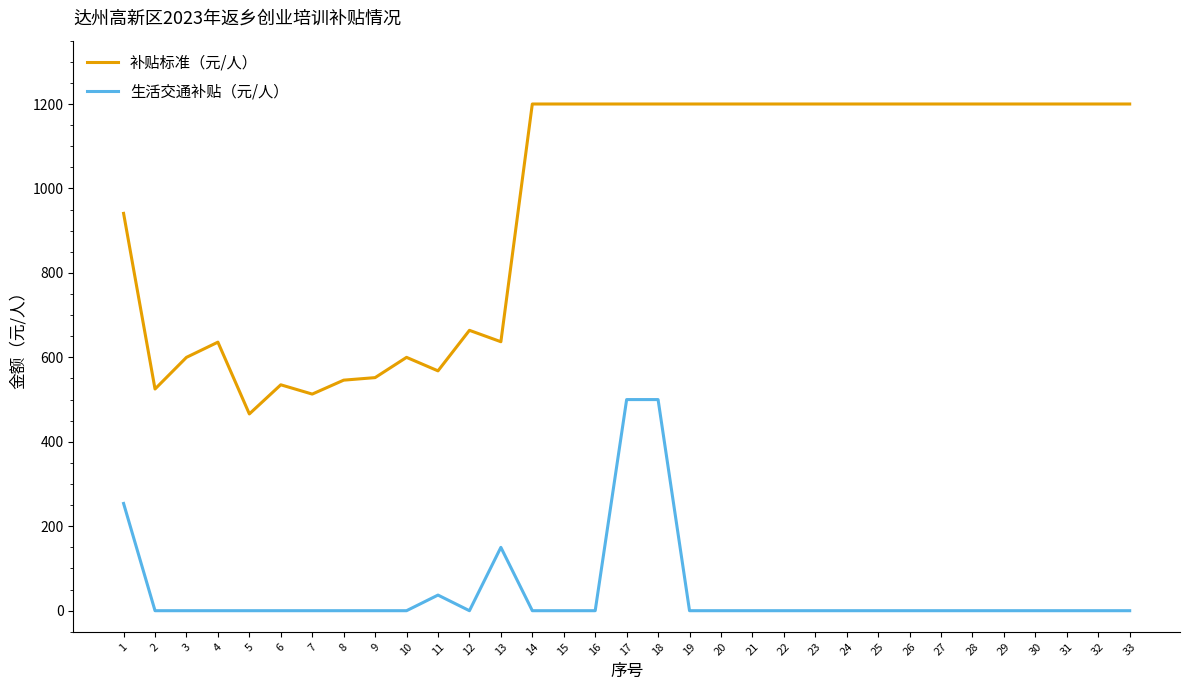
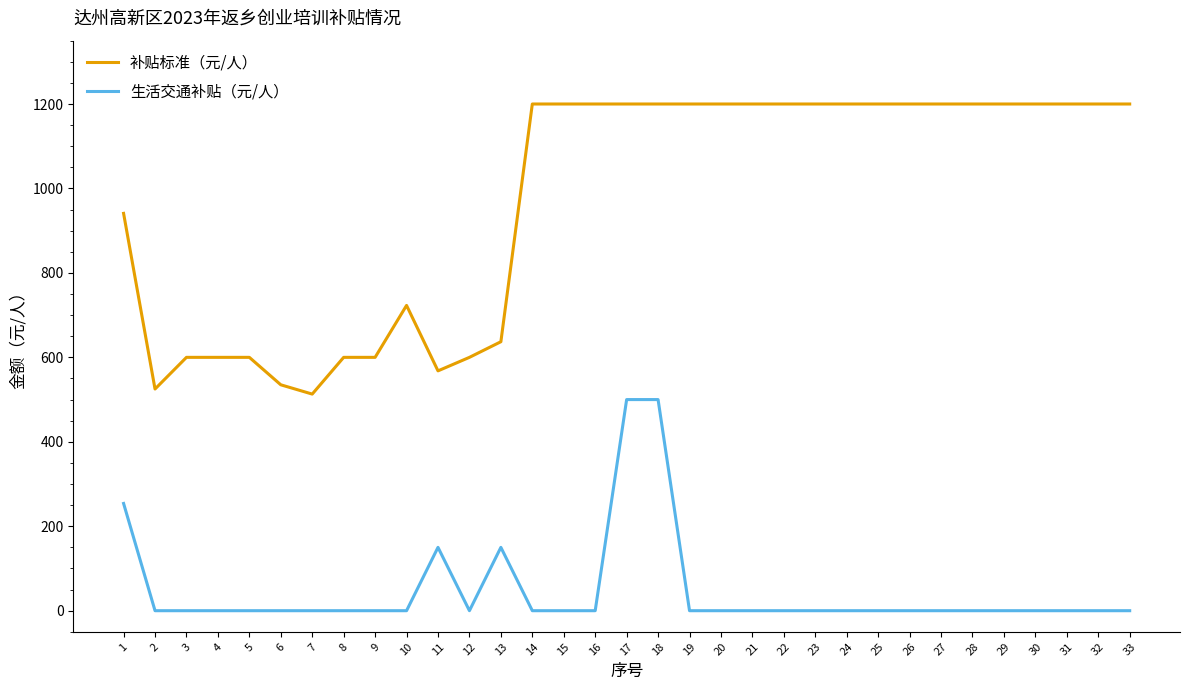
补贴标准（元/人）, 4: 640 -> 600
补贴标准（元/人）, 5: 470 -> 600
补贴标准（元/人）, 8: 550 -> 600
补贴标准（元/人）, 9: 550 -> 600
补贴标准（元/人）, 10: 600 -> 720
生活交通补贴（元/人）, 11: 40 -> 150
补贴标准（元/人）, 12: 660 -> 600
